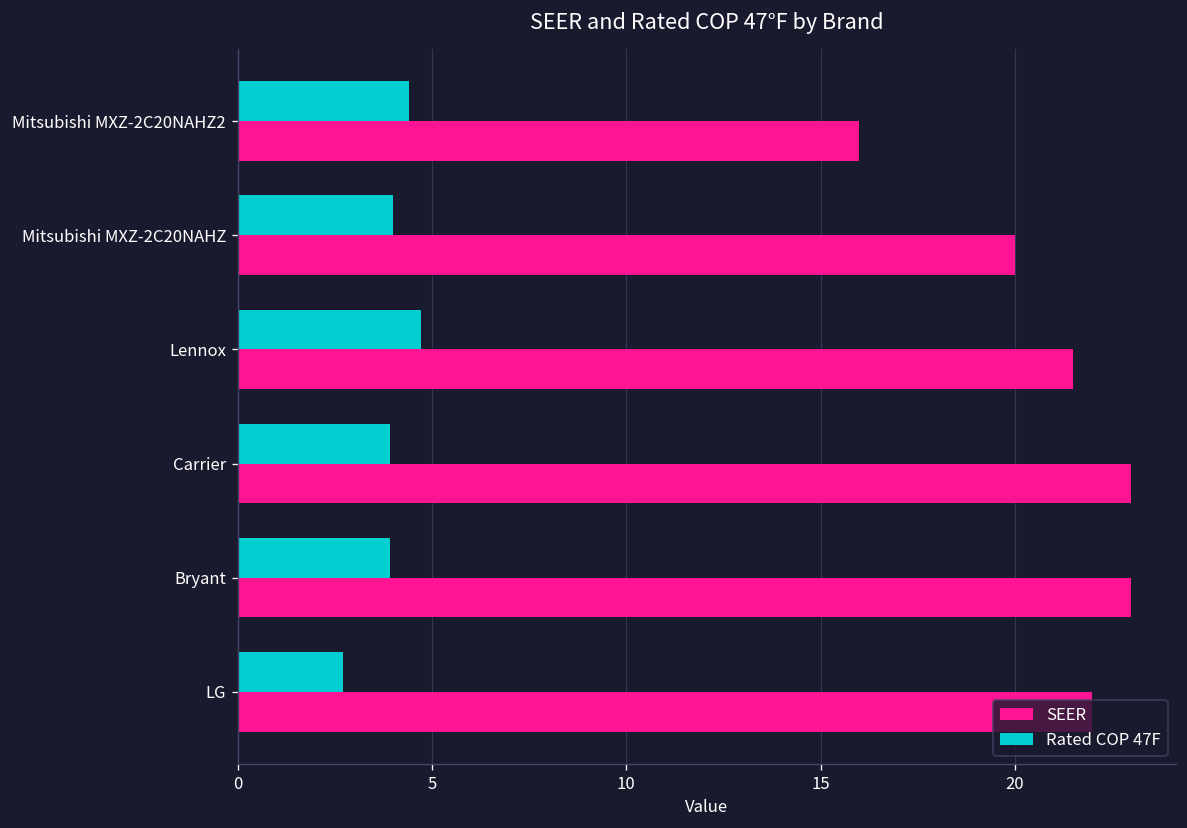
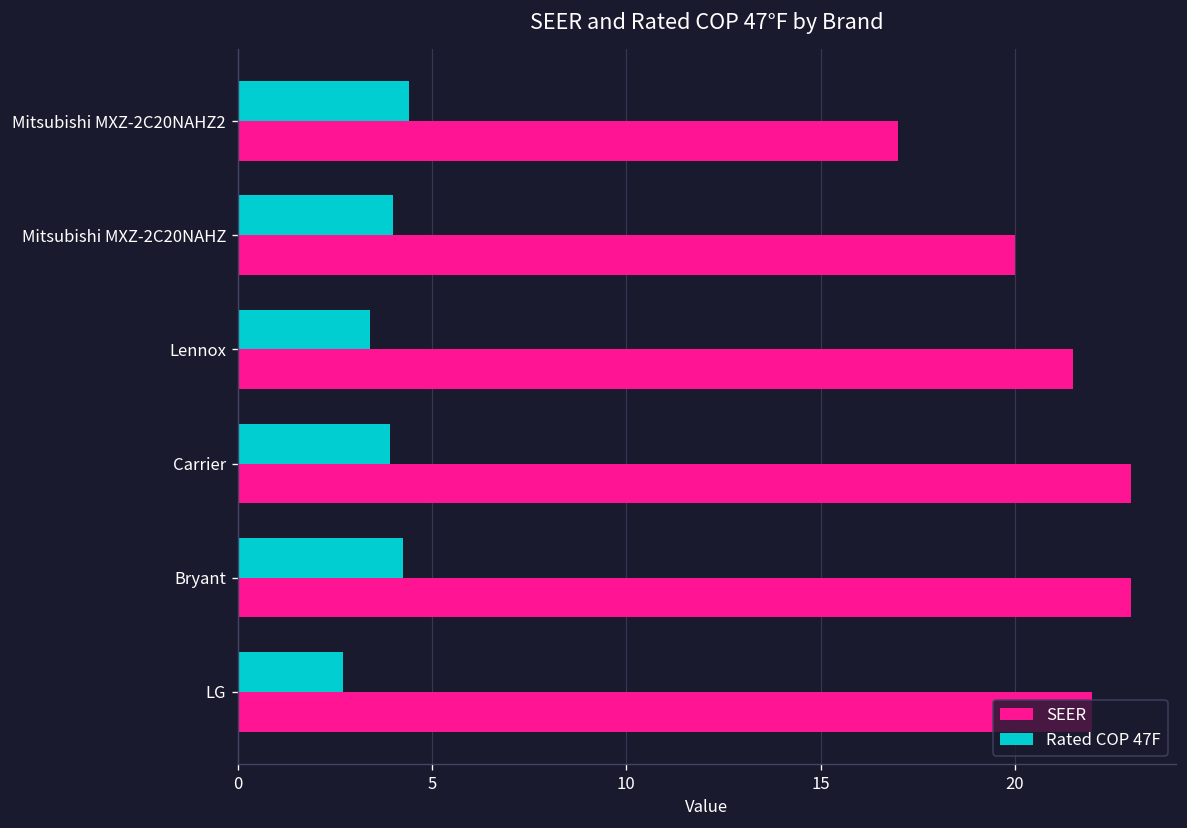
SEER, Mitsubishi MXZ-2C20NAHZ2: 16 -> 17
Rated COP 47F, Lennox: 4.7 -> 3.4
Rated COP 47F, Bryant: 3.9 -> 4.3
